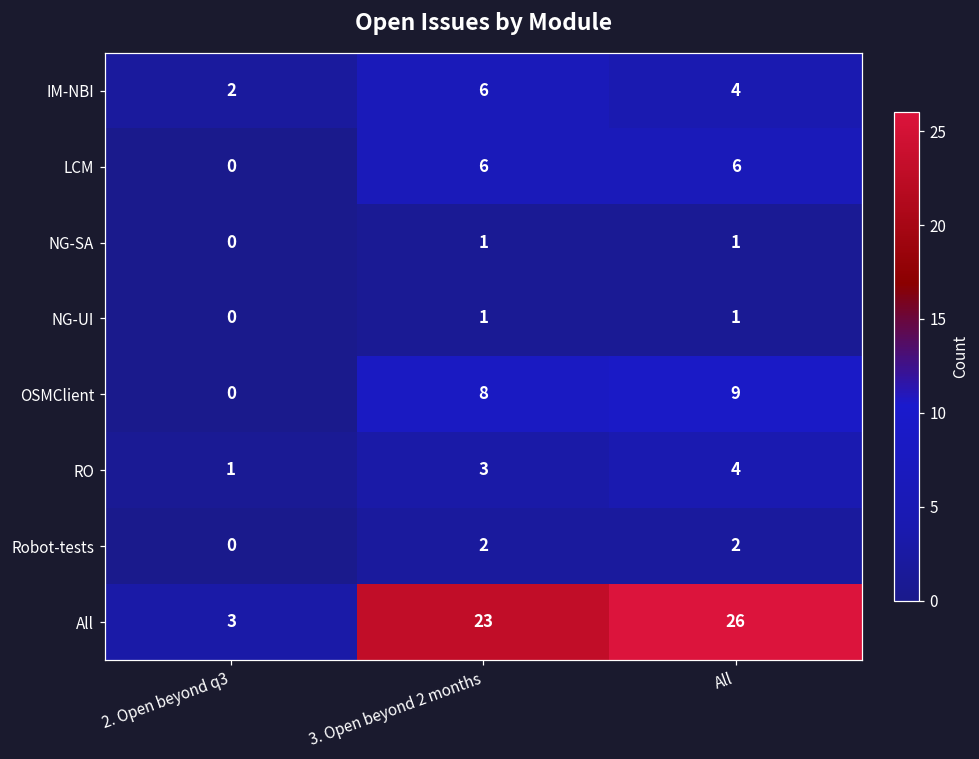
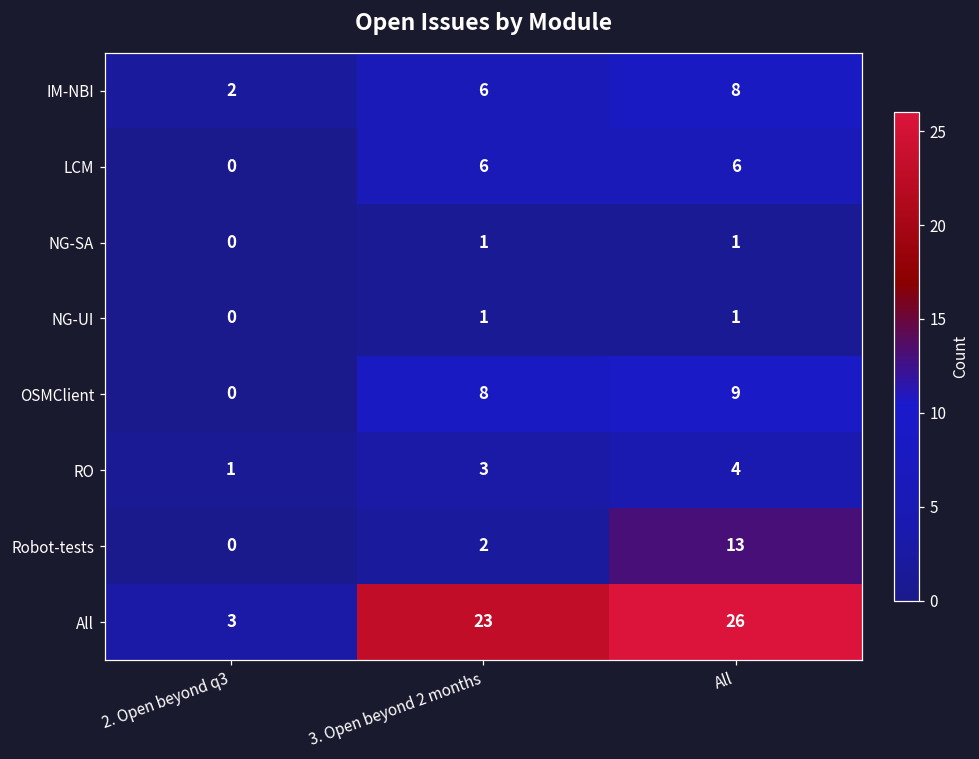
IM-NBI, All: 4 -> 8
Robot-tests, All: 2 -> 13
